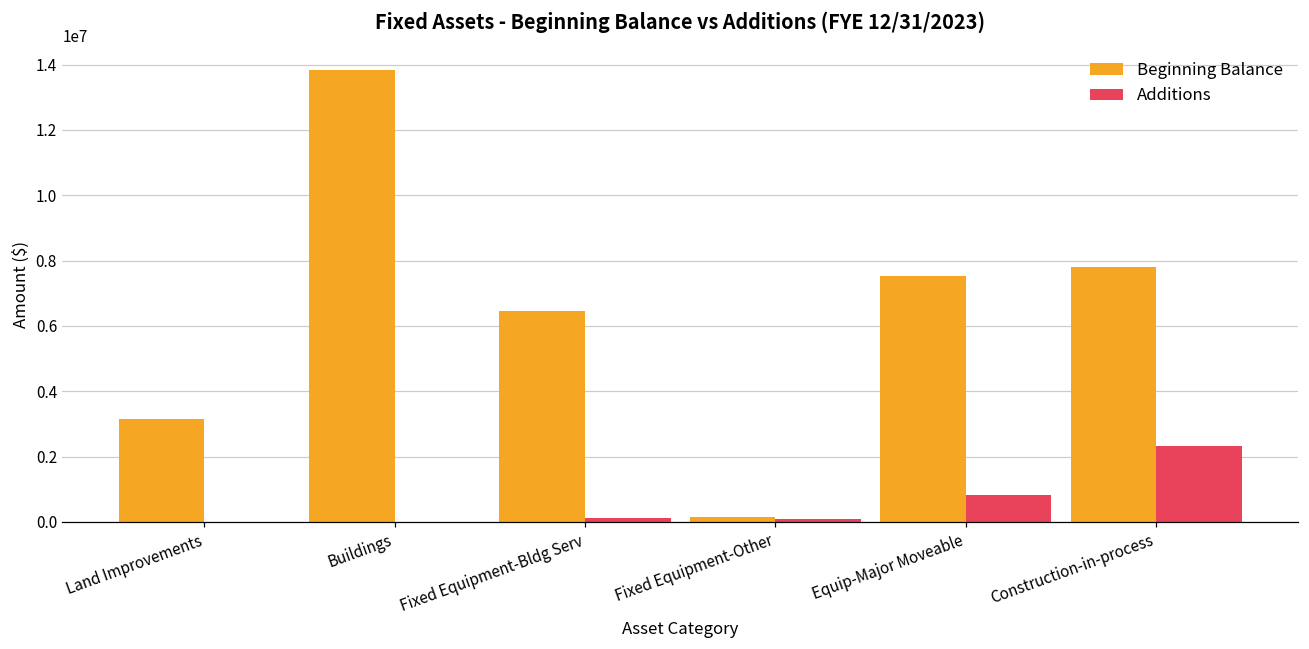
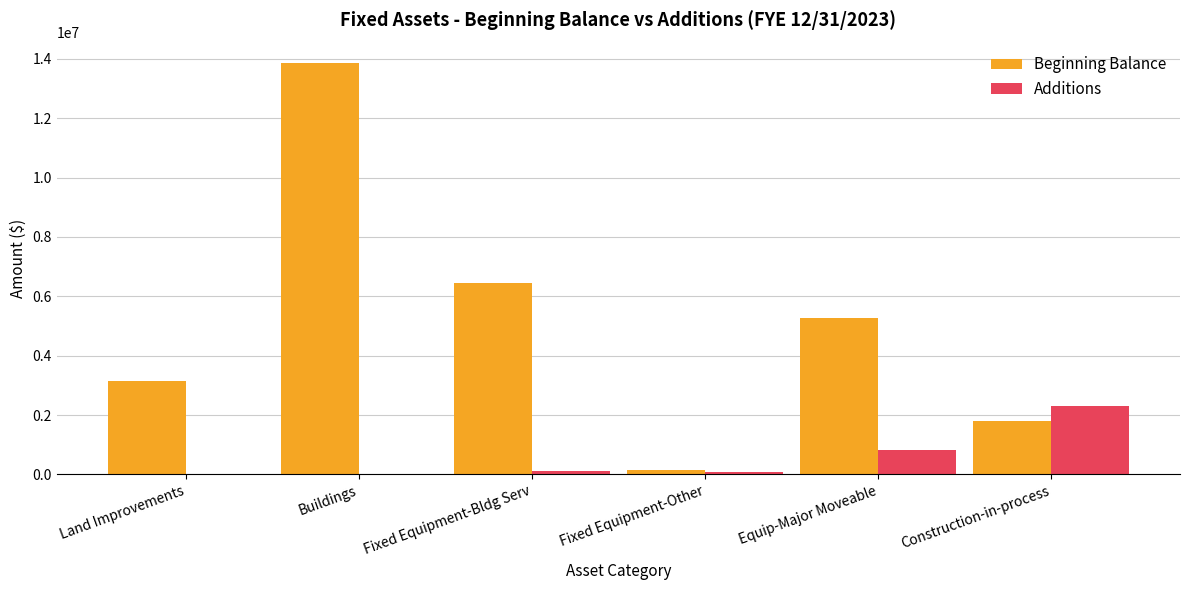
Beginning Balance, Equip-Major Moveable: 7500000 -> 5300000
Beginning Balance, Construction-in-process: 7800000 -> 1800000
